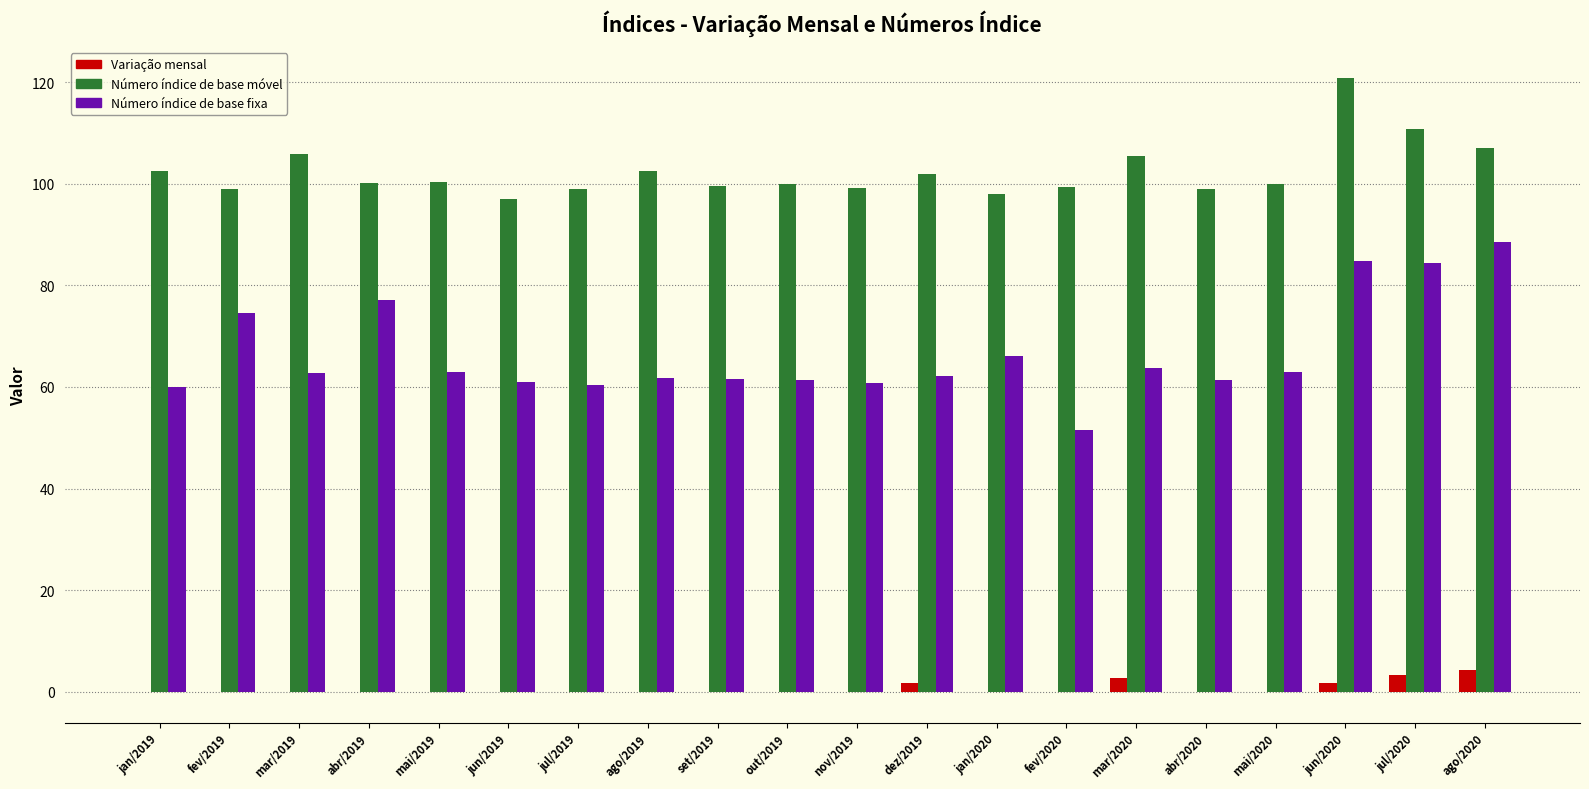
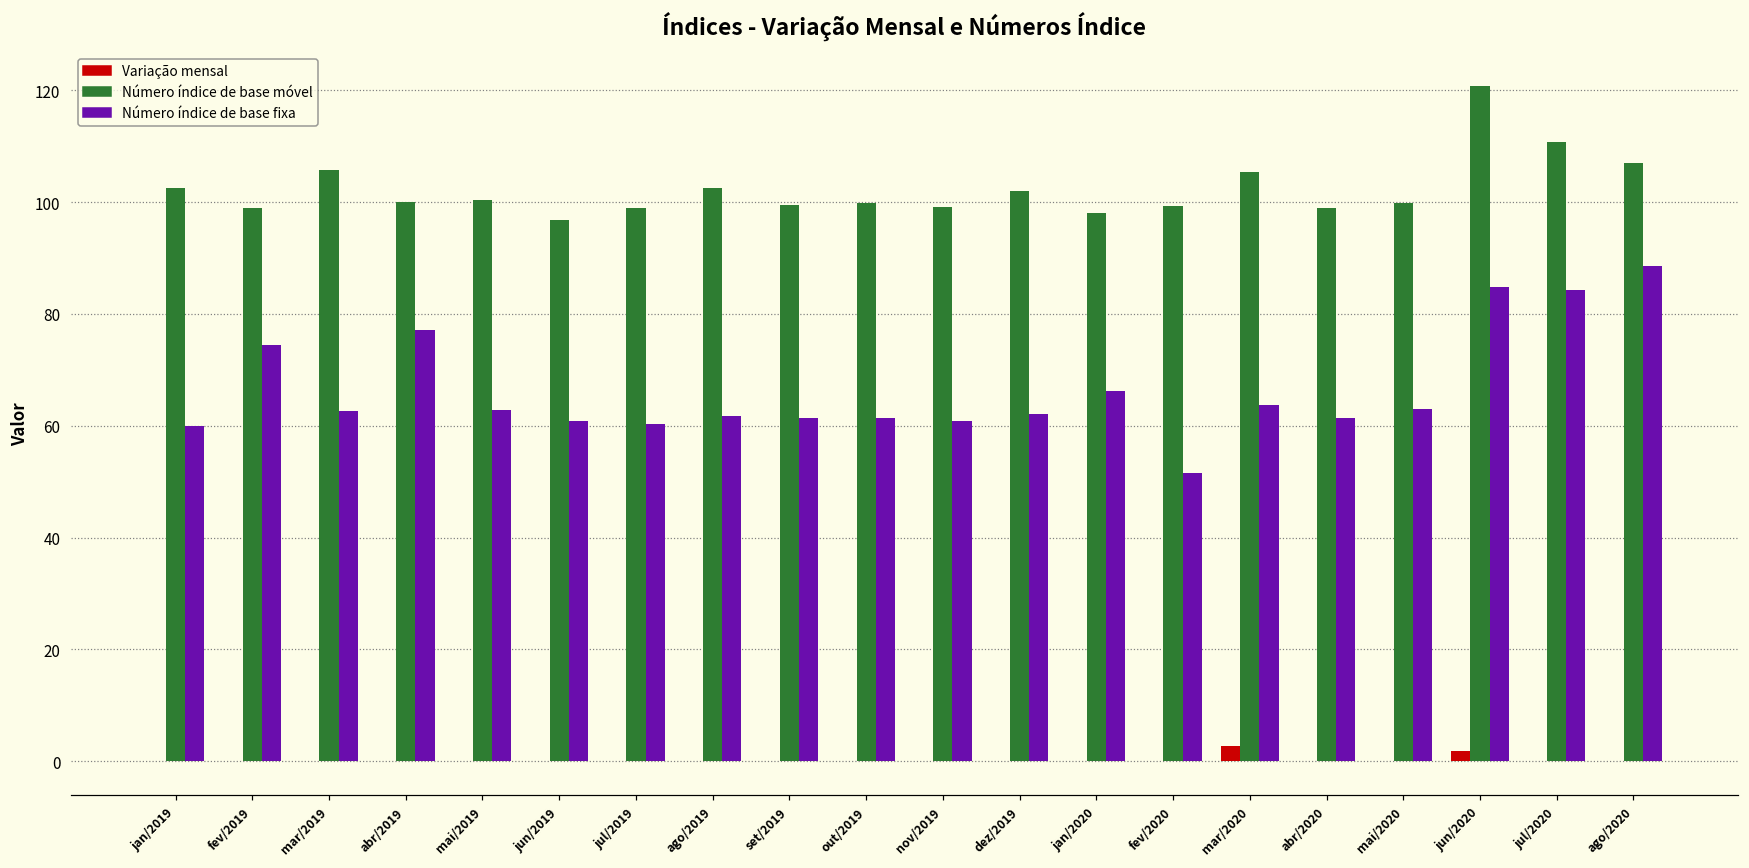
Variação mensal, dez/2019: 2 -> 0
Variação mensal, jul/2020: 3 -> 0
Variação mensal, ago/2020: 4 -> 0
